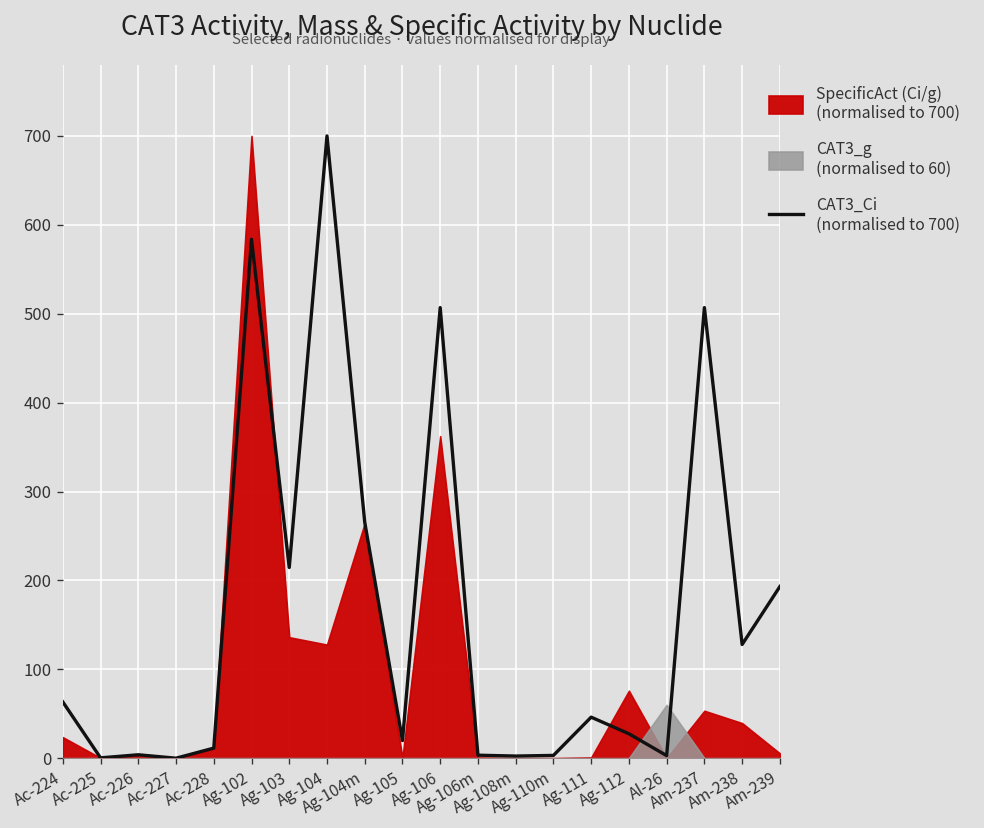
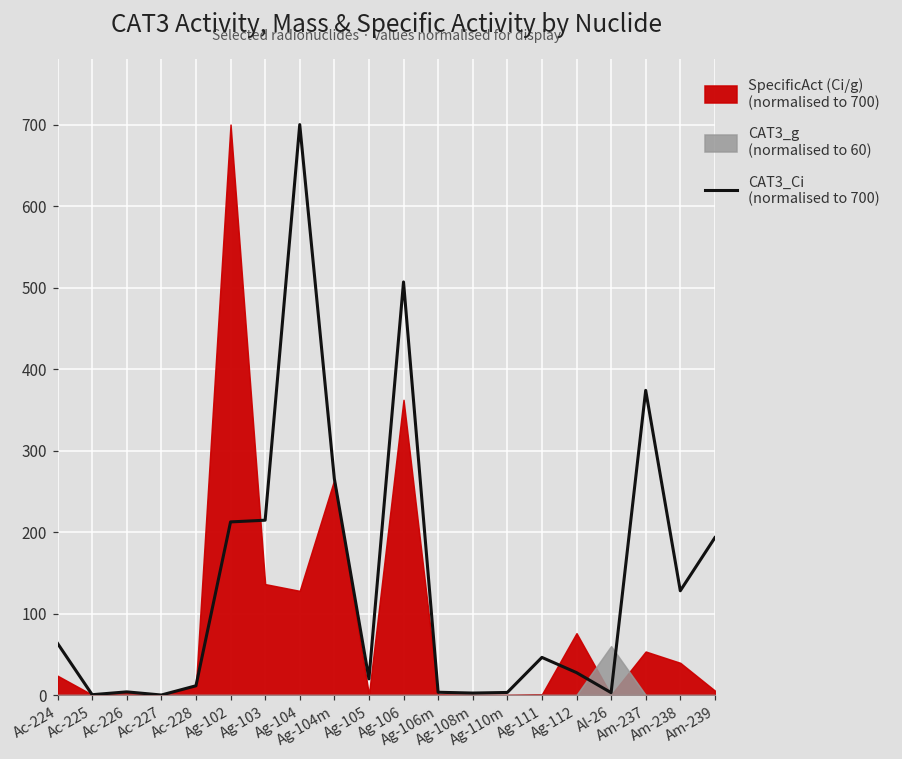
CAT3_Ci (normalised to 700), Ag-102: 580 -> 210
CAT3_Ci (normalised to 700), Am-237: 510 -> 370
